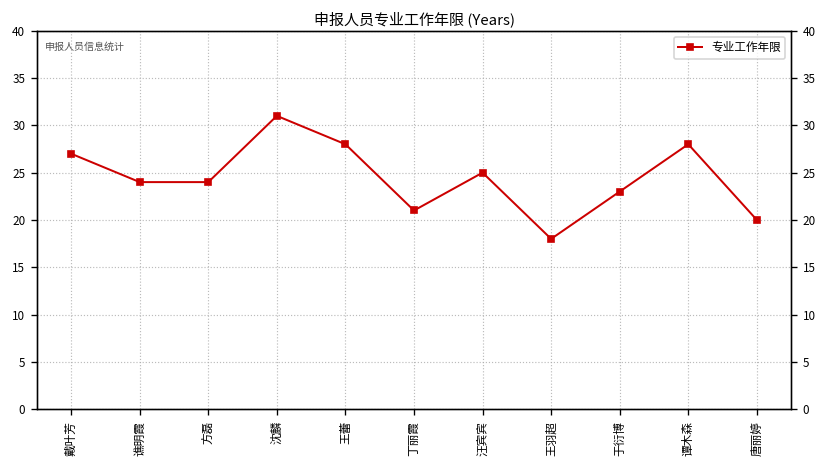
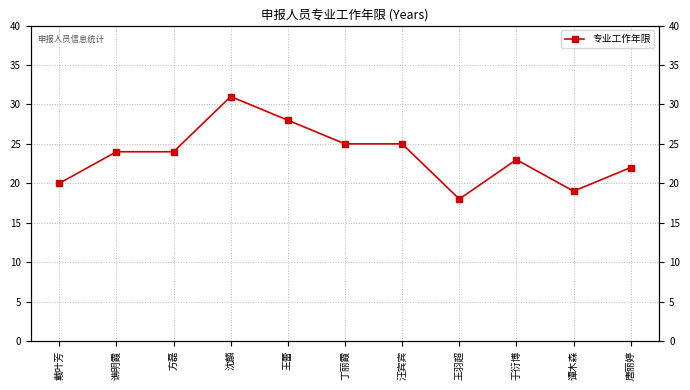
戴叶芳: 27 -> 20
丁丽霞: 21 -> 25
谭木森: 28 -> 19
唐丽婷: 20 -> 22
